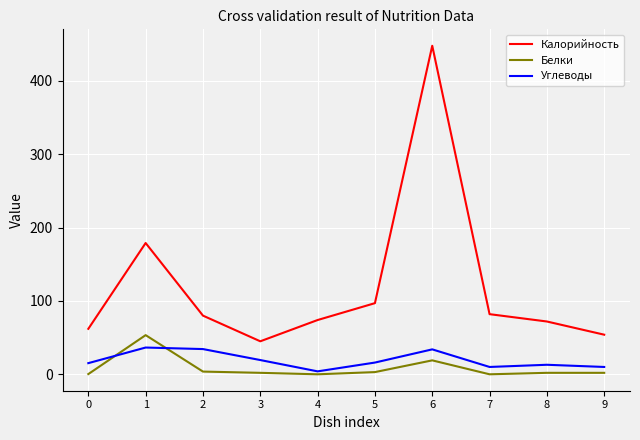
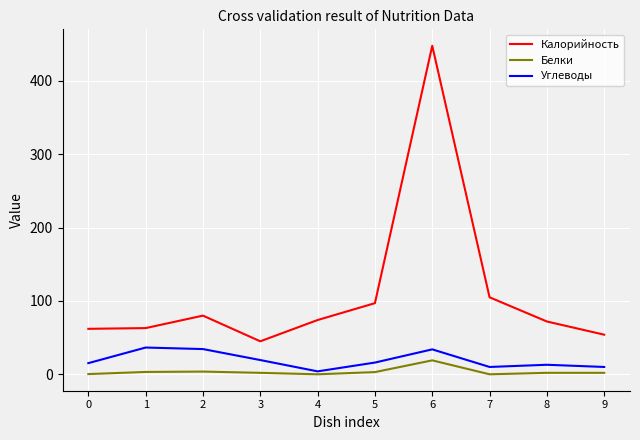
Калорийность, 1: 180 -> 60
Белки, 1: 50 -> 0
Калорийность, 7: 80 -> 110
